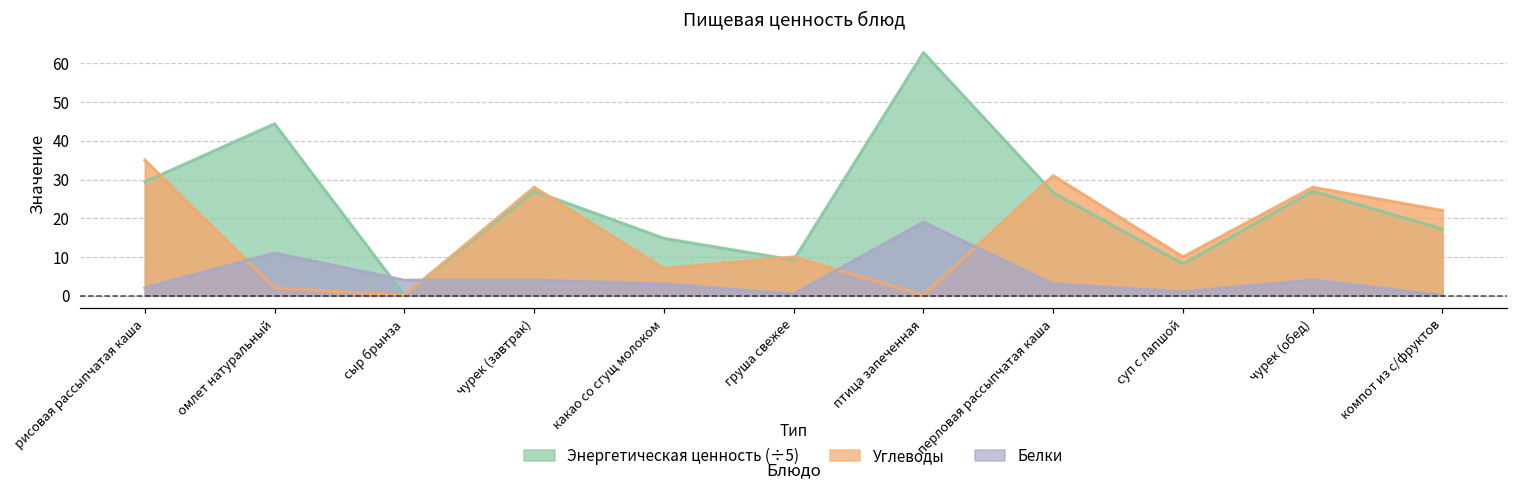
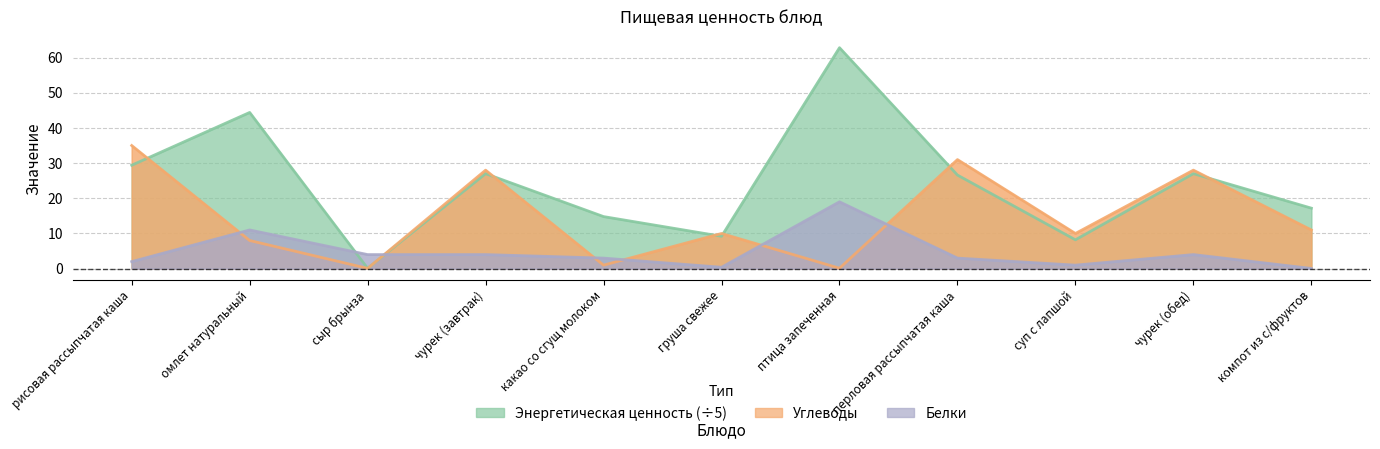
Углеводы, омлет натуральный: 2 -> 8
Углеводы, какао со сгущ молоком: 7 -> 1
Углеводы, компот из с/фруктов: 22 -> 11
